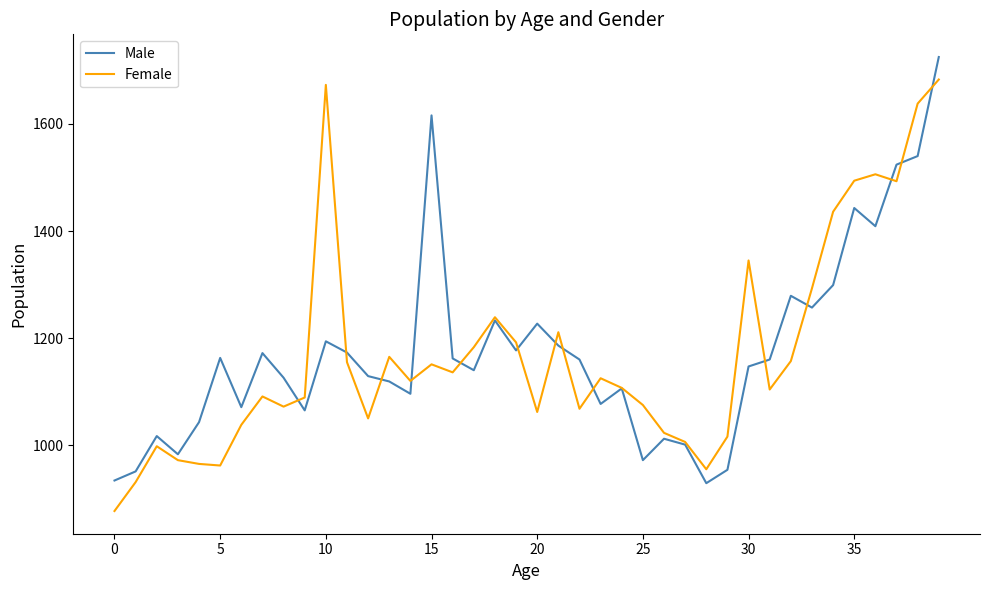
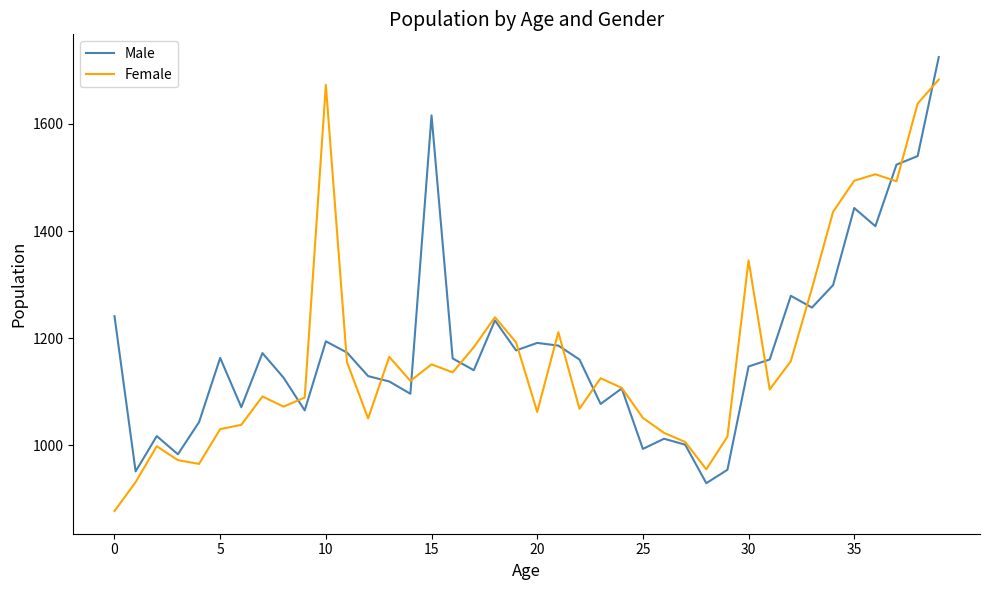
Male, 0: 930 -> 1240
Female, 5: 960 -> 1030
Male, 20: 1230 -> 1190
Male, 25: 970 -> 990
Female, 25: 1080 -> 1050
